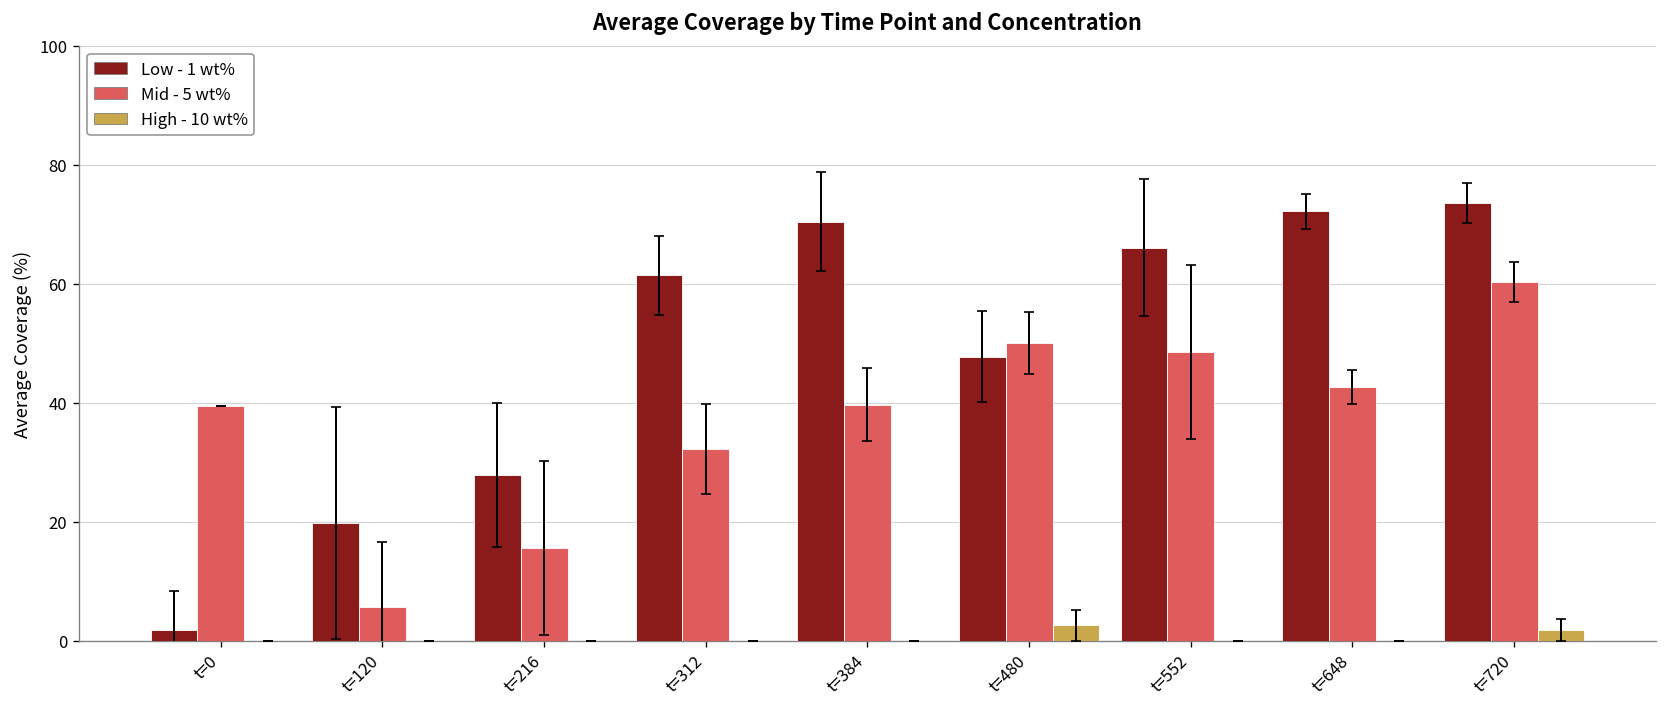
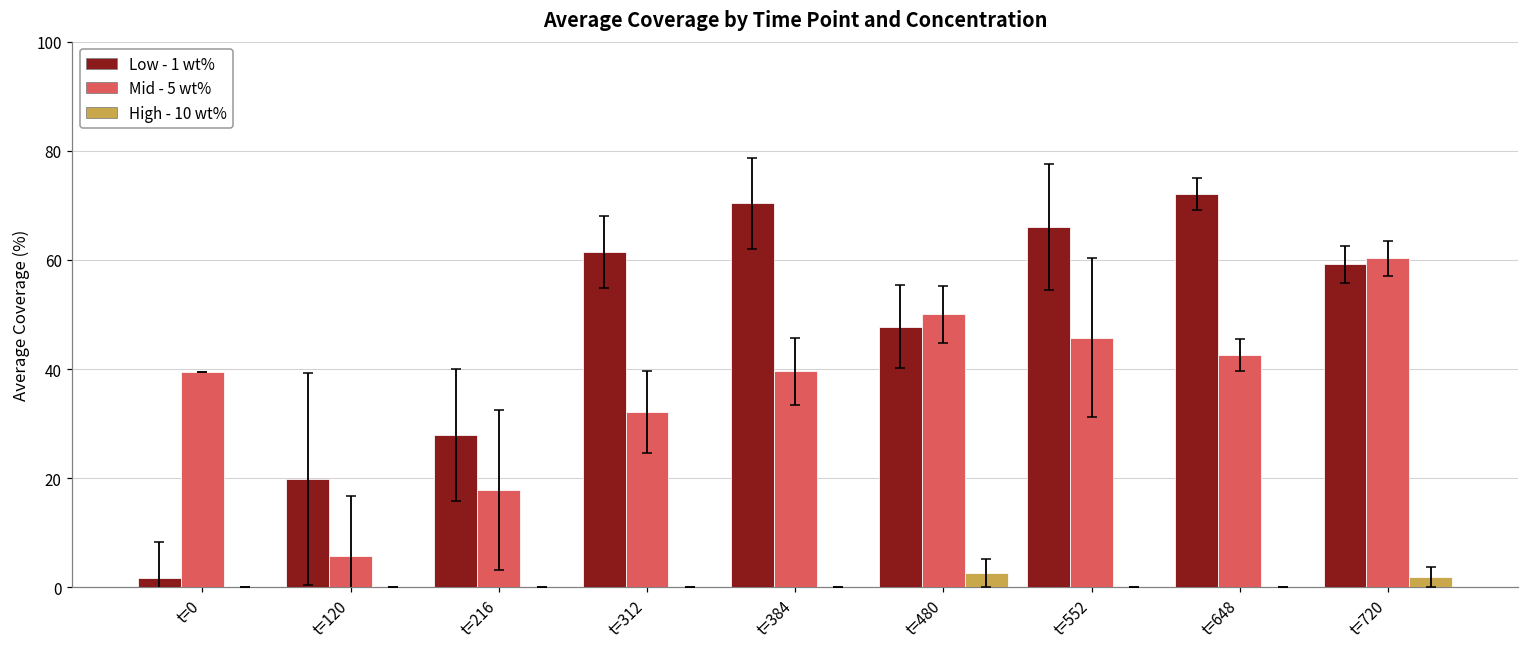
Mid - 5 wt%, t=216: 16 -> 18
Mid - 5 wt%, t=552: 48 -> 46
Low - 1 wt%, t=720: 74 -> 59
